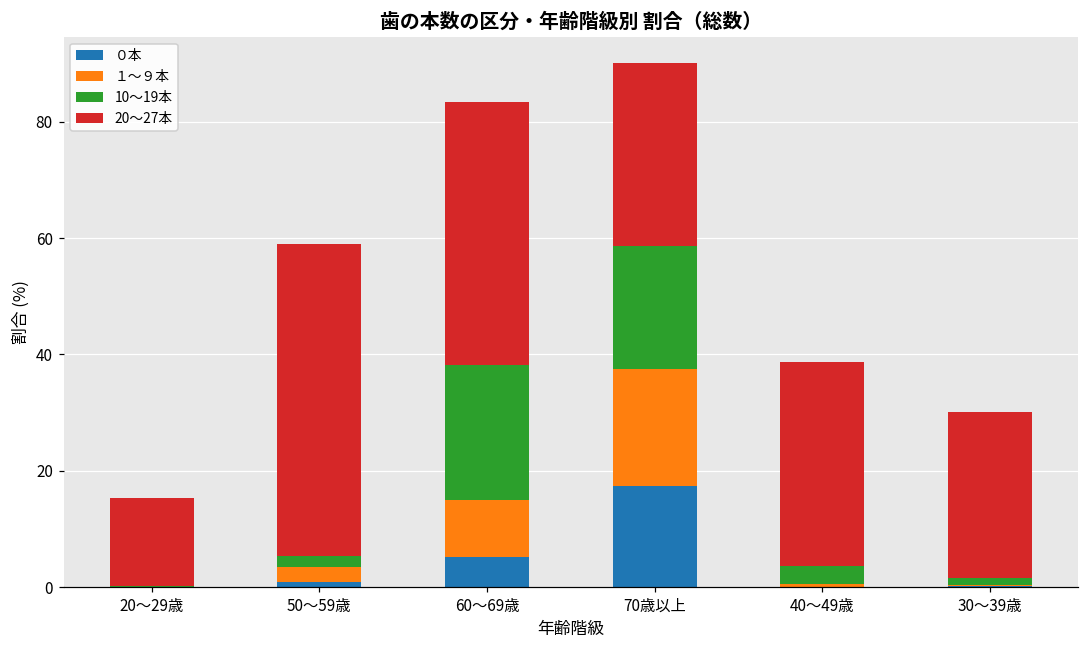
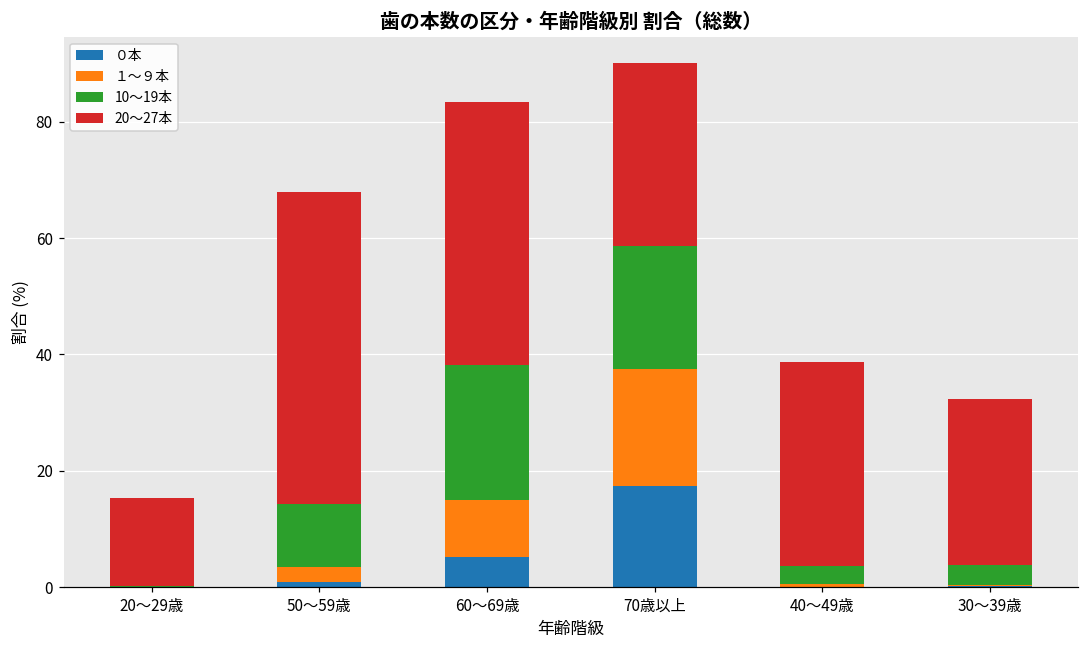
10～19本, 50～59歳: 2 -> 11
10～19本, 30～39歳: 1 -> 4
